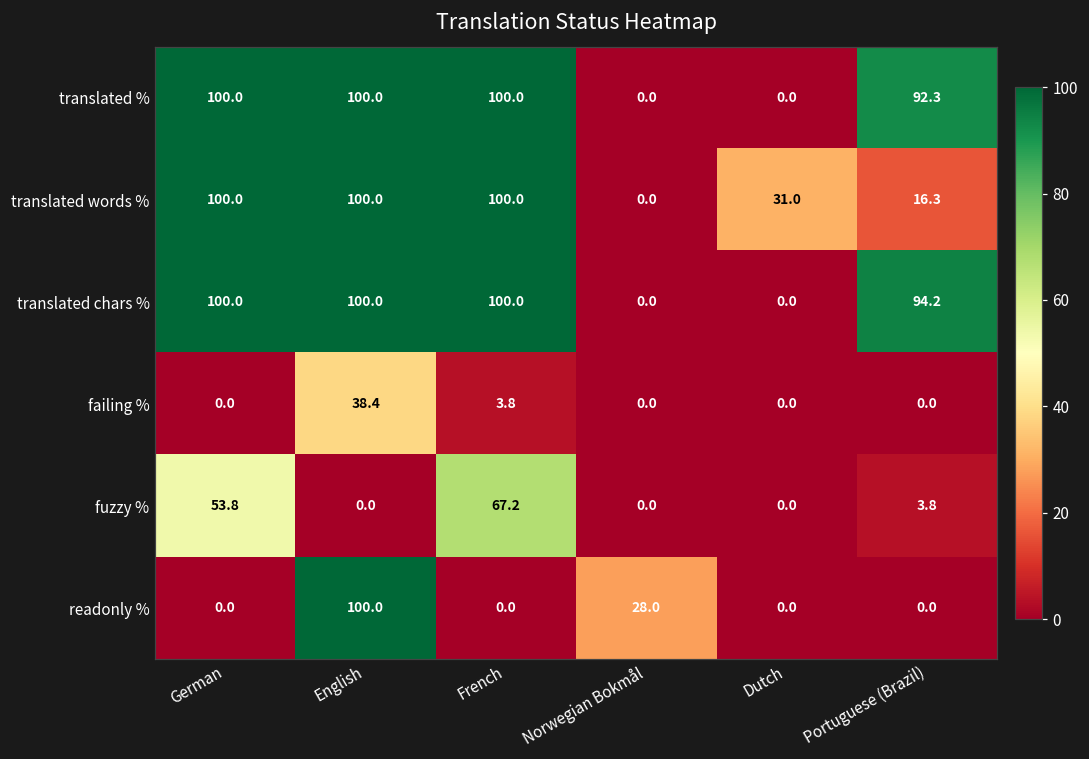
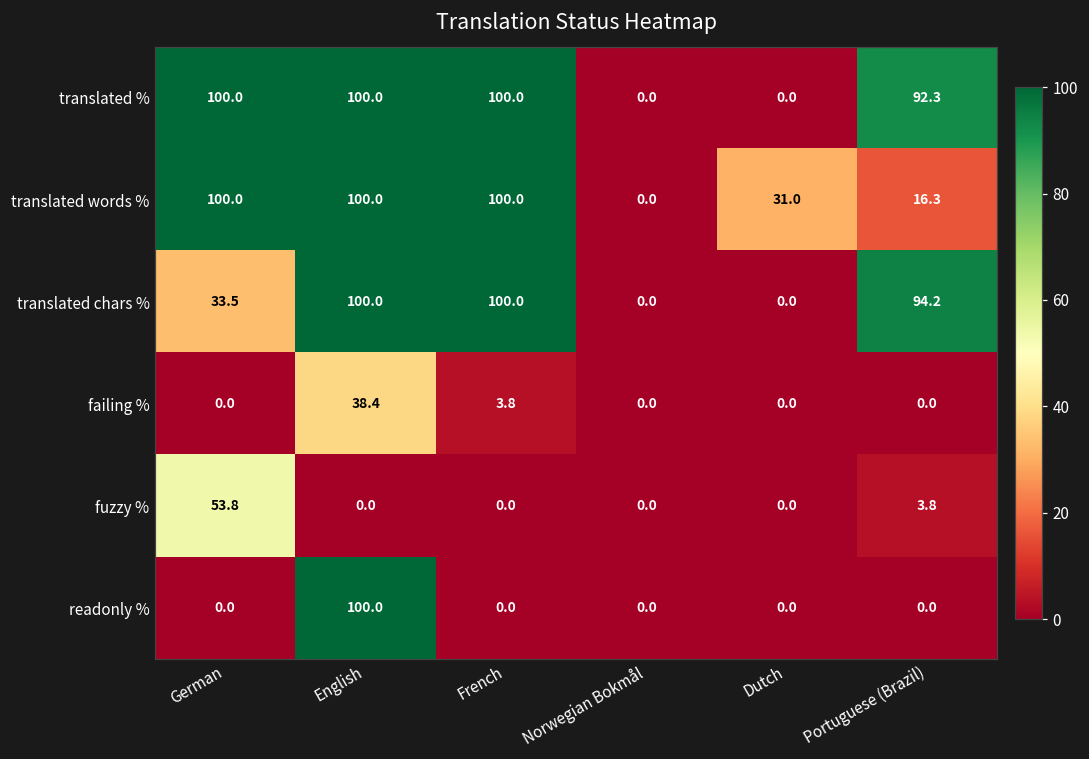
translated chars %, German: 100.0 -> 33.5
fuzzy %, French: 67.2 -> 0.0
readonly %, Norwegian Bokmål: 28.0 -> 0.0
